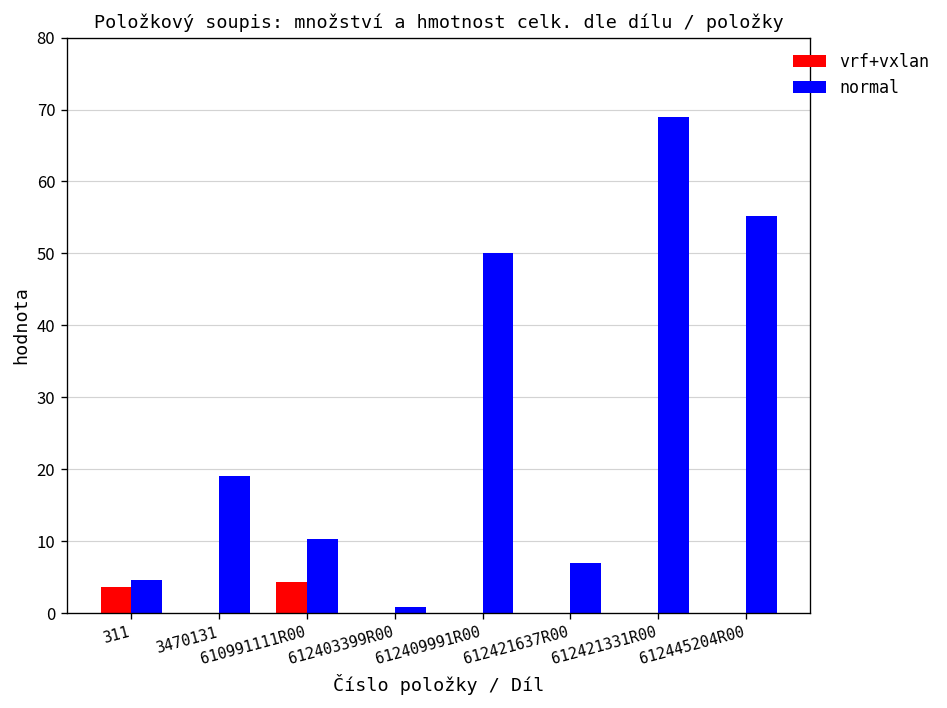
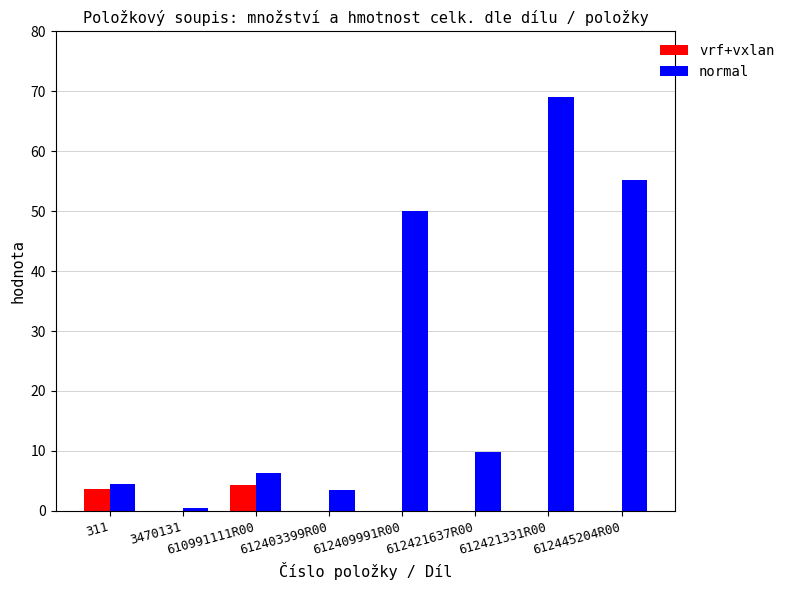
normal, 3470131: 19 -> 0
normal, 610991111R00: 10 -> 6
normal, 612403399R00: 1 -> 3
normal, 612421637R00: 7 -> 10
